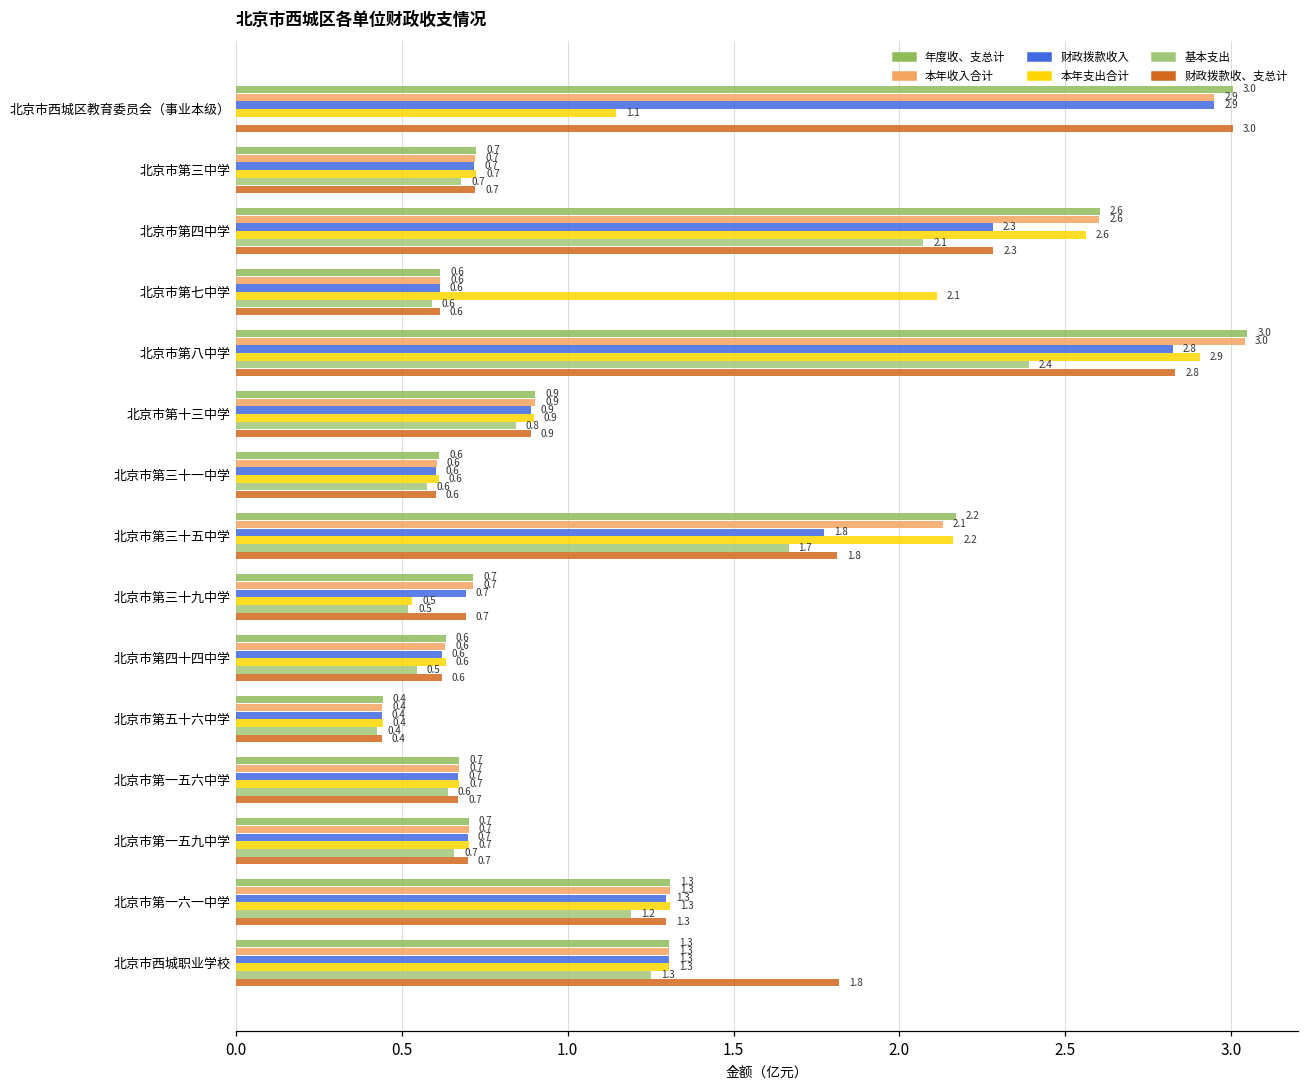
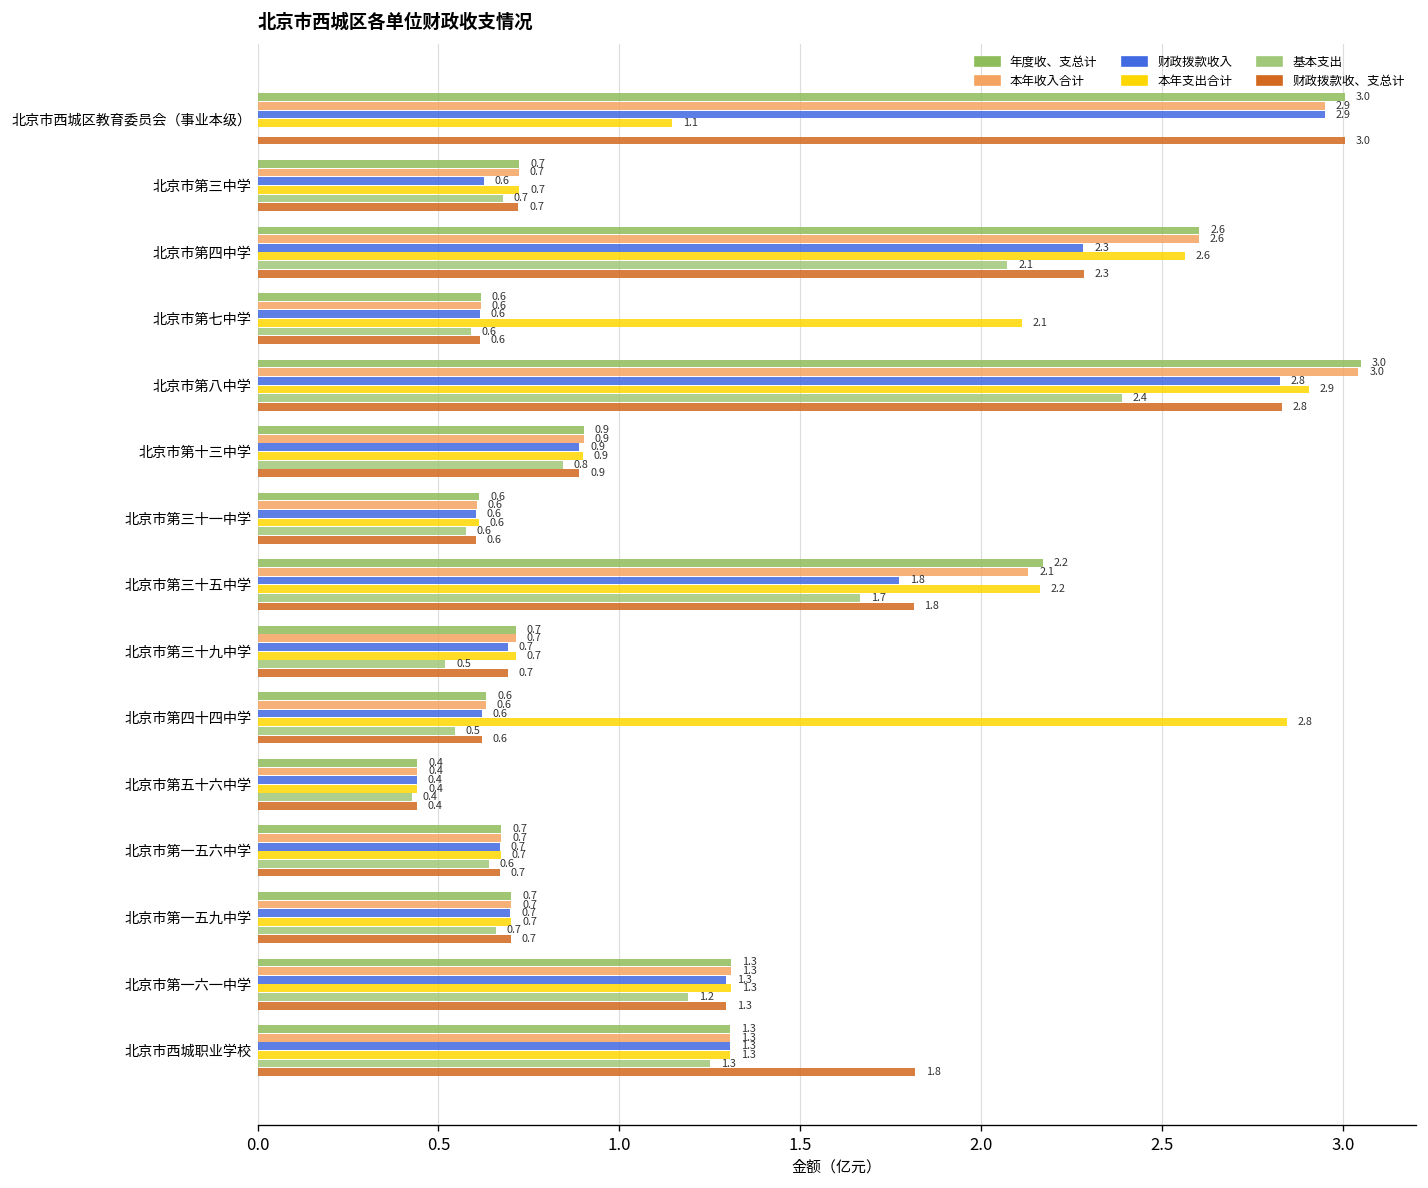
财政拨款收入, 北京市第三中学: 0.7 -> 0.6
本年支出合计, 北京市第三十九中学: 0.5 -> 0.7
本年支出合计, 北京市第四十四中学: 0.6 -> 2.8
